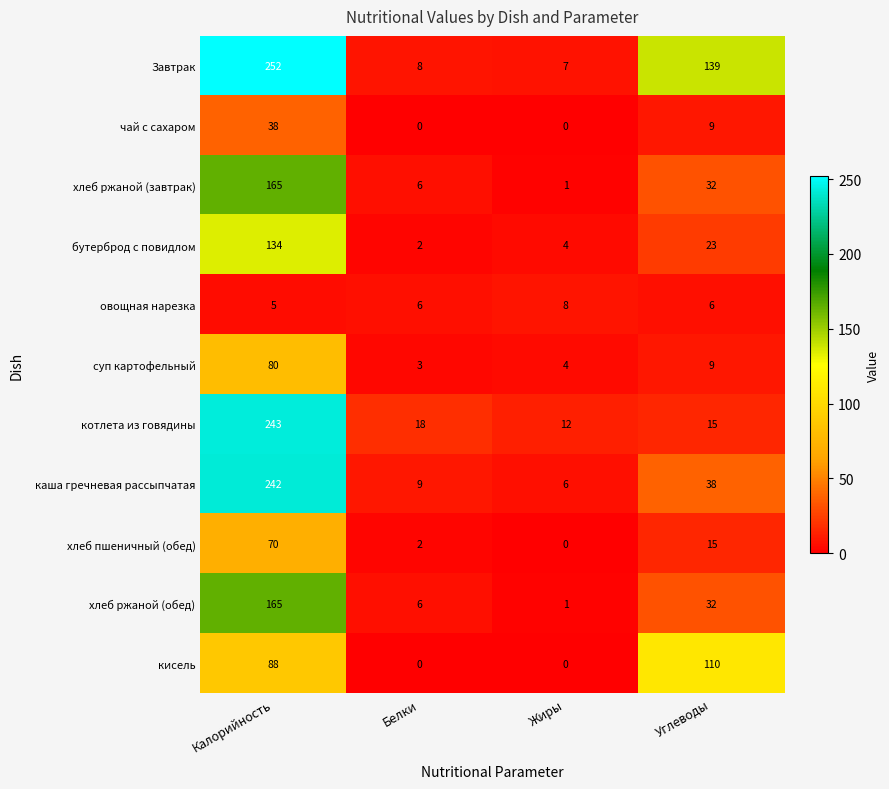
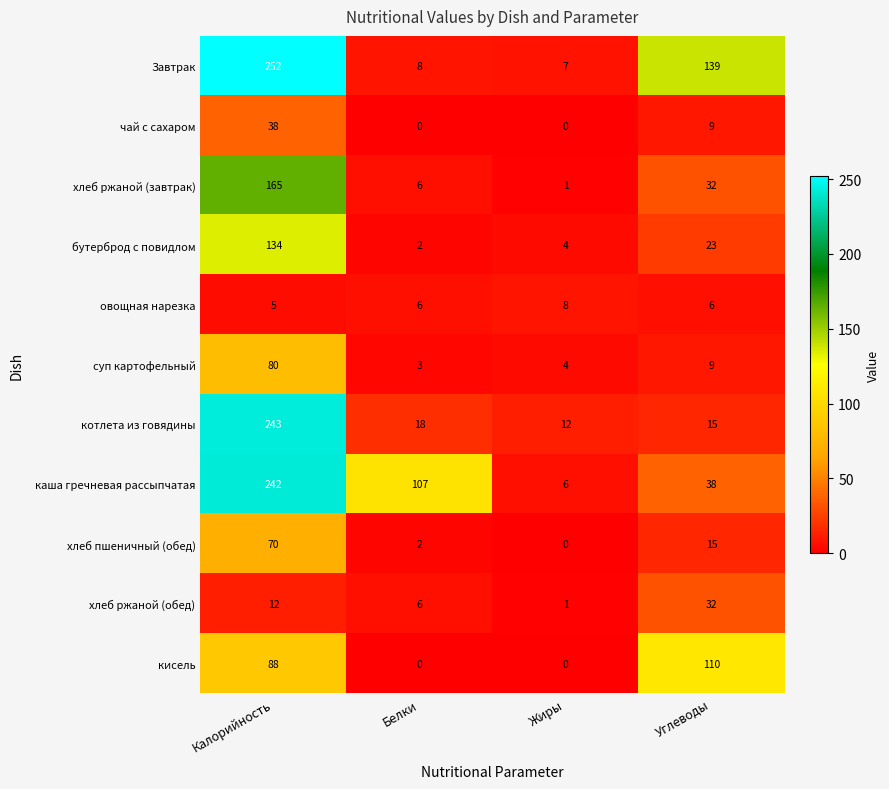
каша гречневая рассыпчатая, Белки: 9 -> 107
хлеб ржаной (обед), Калорийность: 165 -> 12
